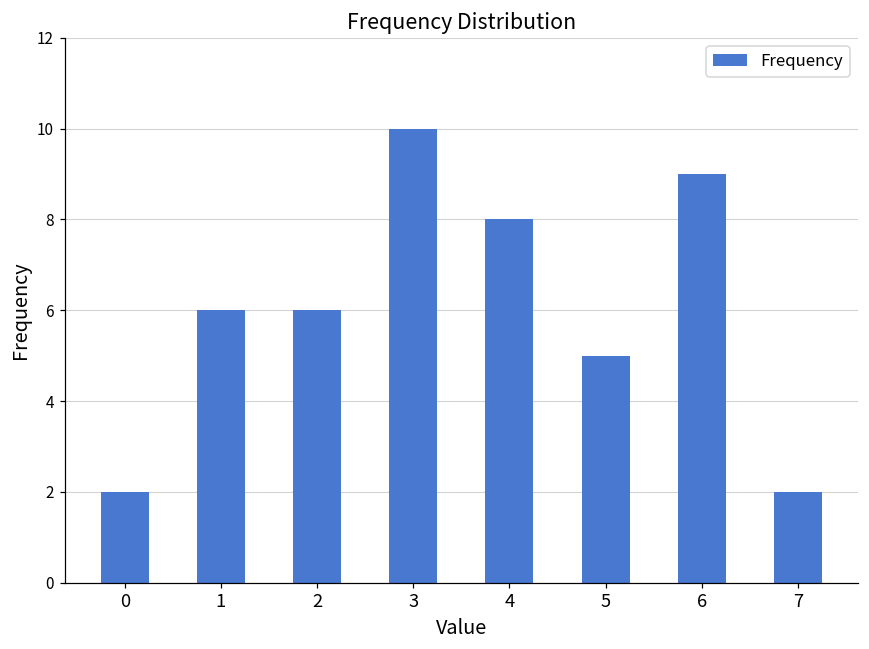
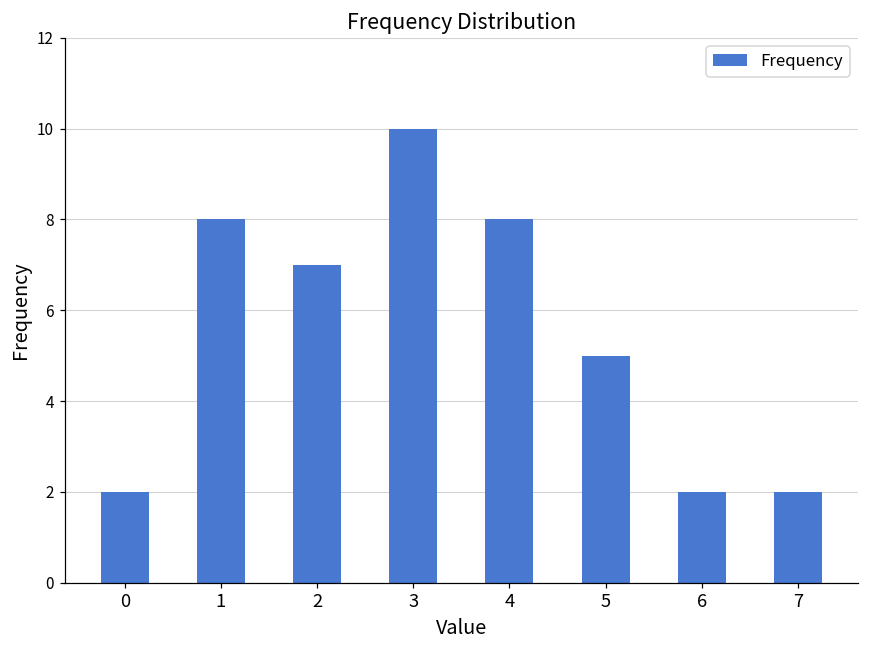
1: 6 -> 8
2: 6 -> 7
6: 9 -> 2
